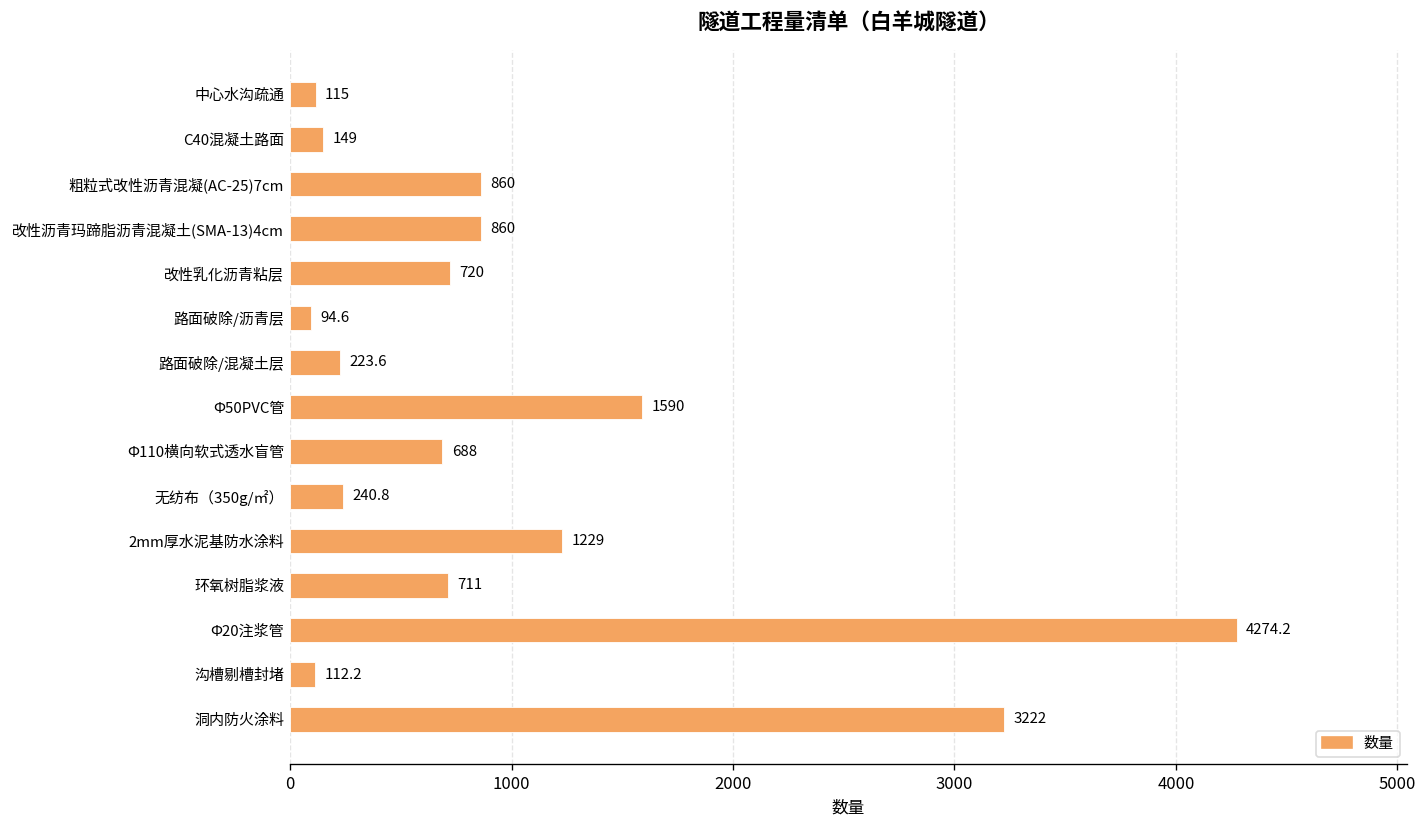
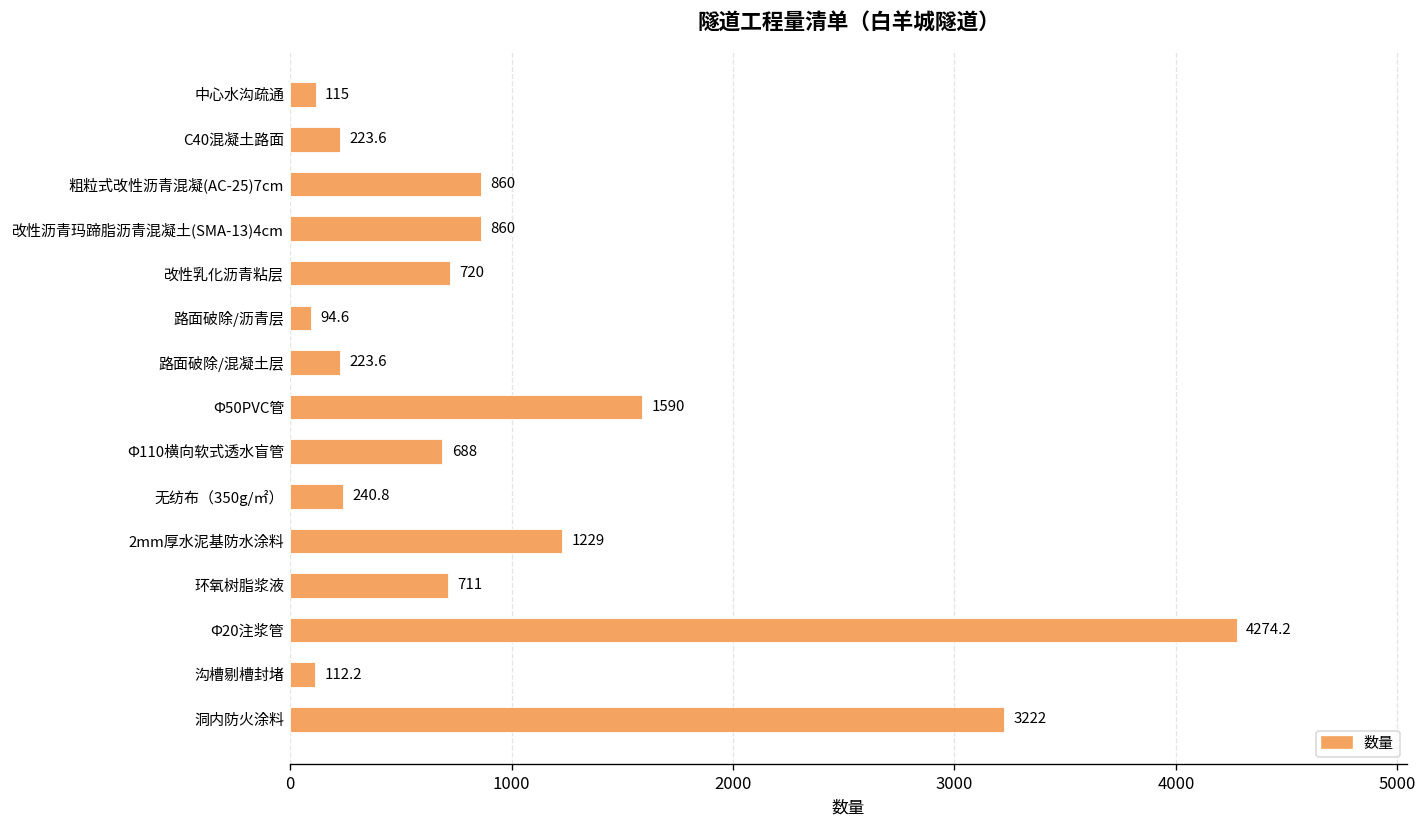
C40混凝土路面: 149 -> 223.6
